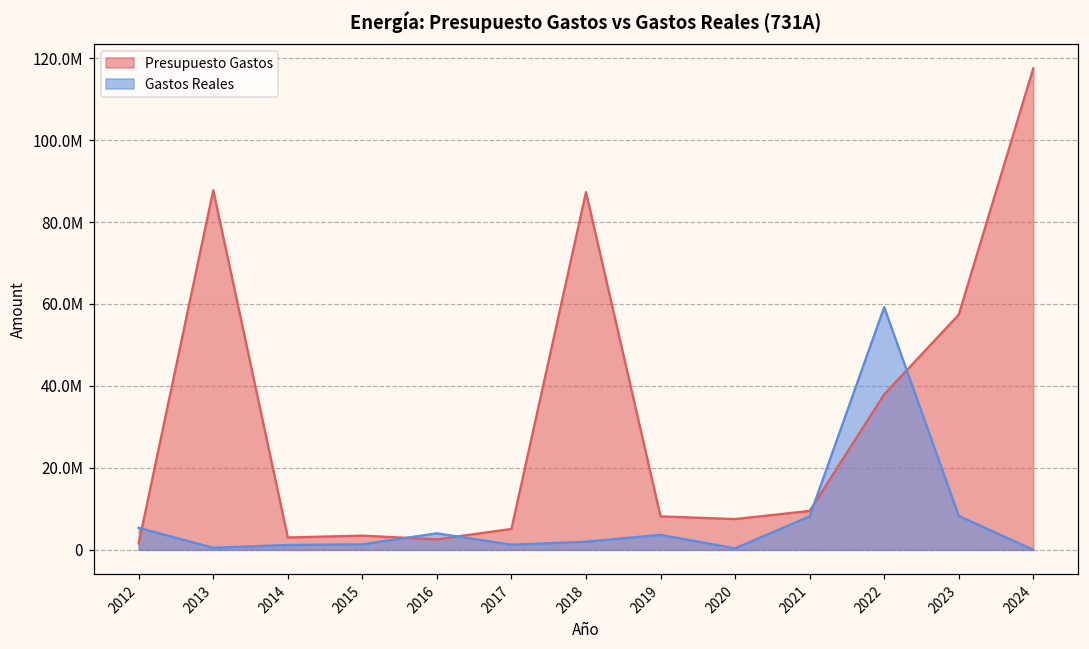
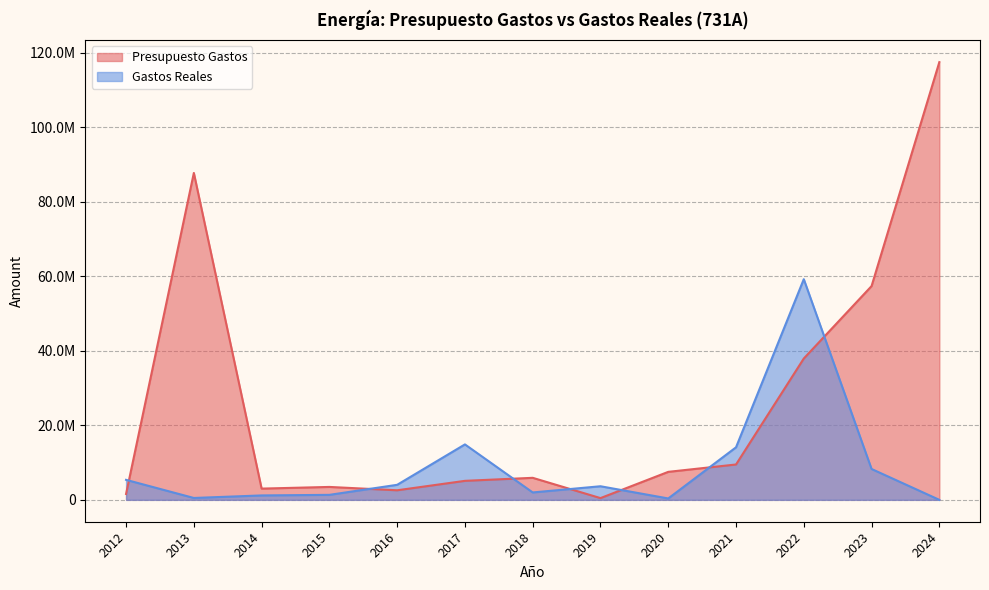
Gastos Reales, 2017: 1000000 -> 15000000
Presupuesto Gastos, 2018: 87000000 -> 6000000
Presupuesto Gastos, 2019: 8000000 -> 0
Gastos Reales, 2021: 8000000 -> 14000000
